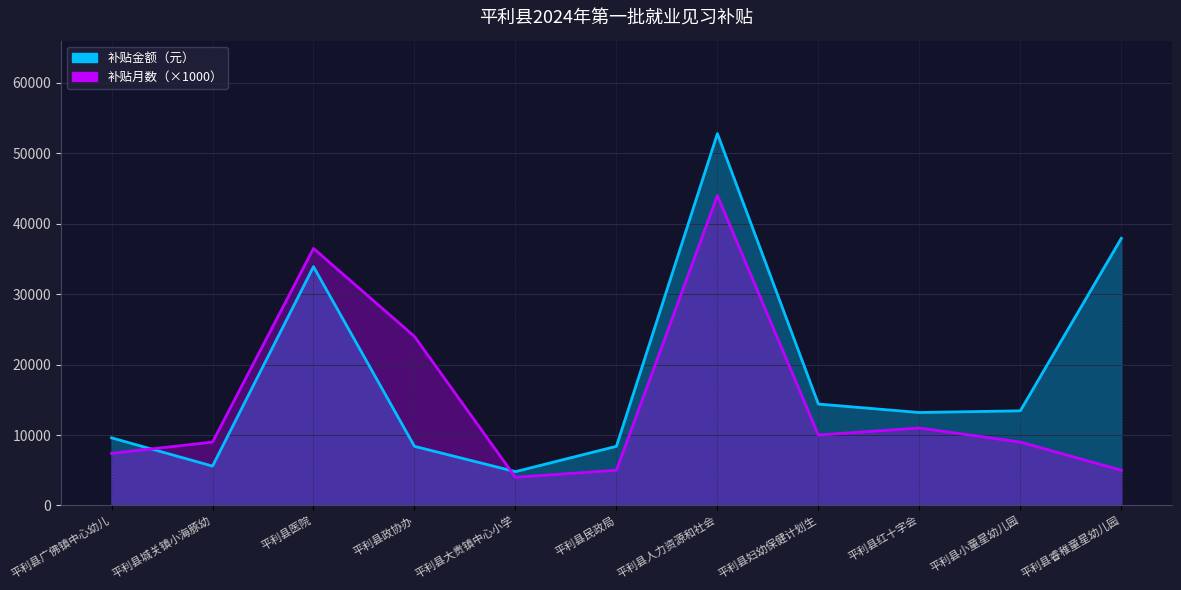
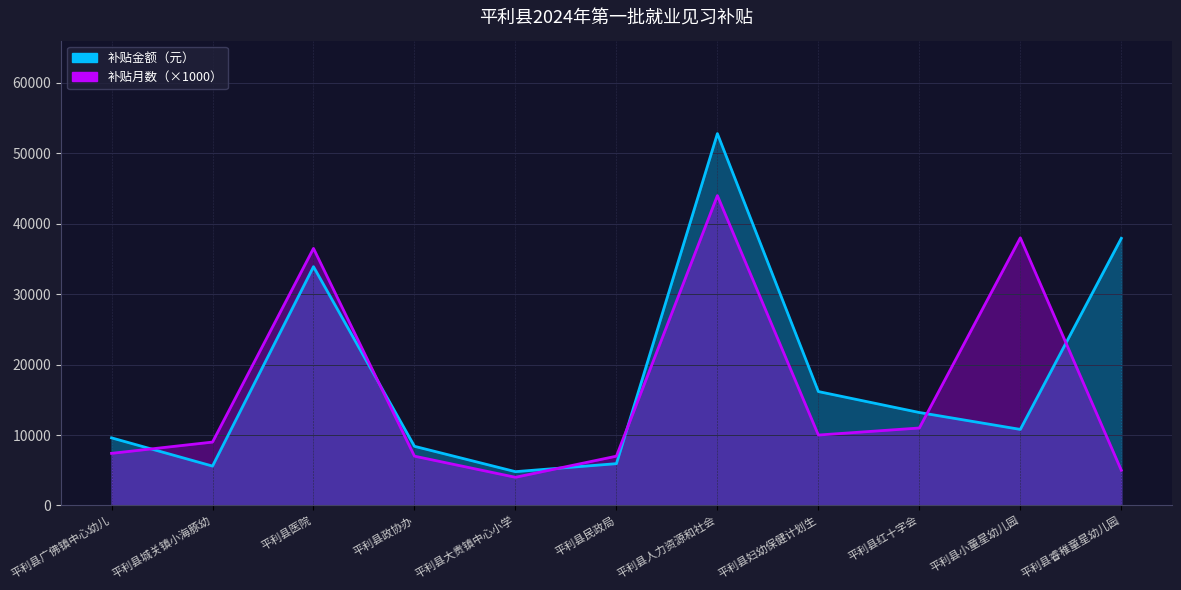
补贴月数（×1000）, 平利县政协办: 24000 -> 7000
补贴金额（元）, 平利县民政局: 8000 -> 6000
补贴月数（×1000）, 平利县民政局: 5000 -> 7000
补贴金额（元）, 平利县妇幼保健计划生: 14000 -> 16000
补贴金额（元）, 平利县小童星幼儿园: 13000 -> 11000
补贴月数（×1000）, 平利县小童星幼儿园: 9000 -> 38000
